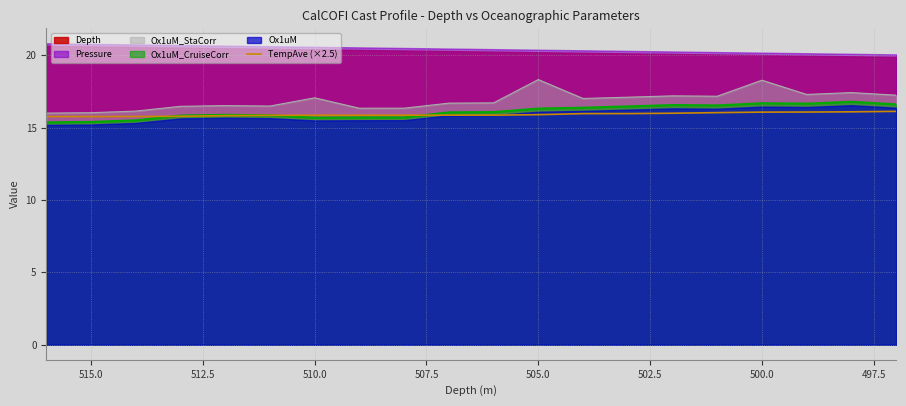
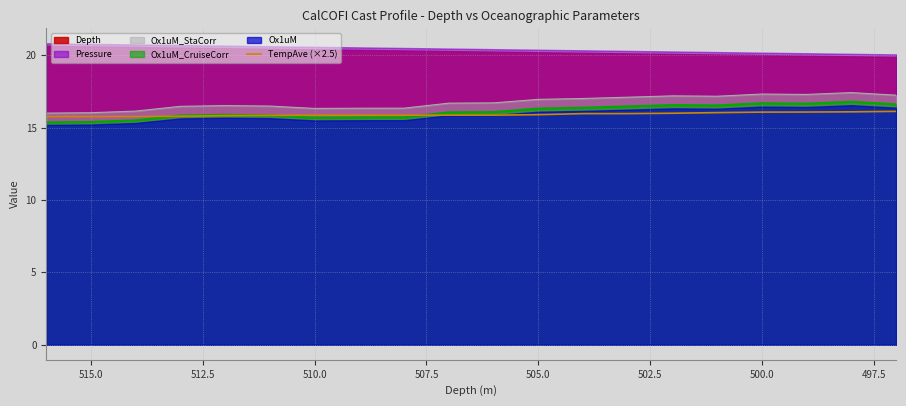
Ox1uM_StaCorr, 510.0: 17.1 -> 16.3
Ox1uM_StaCorr, 505.0: 18.3 -> 16.9
Ox1uM_StaCorr, 500.0: 18.3 -> 17.3
